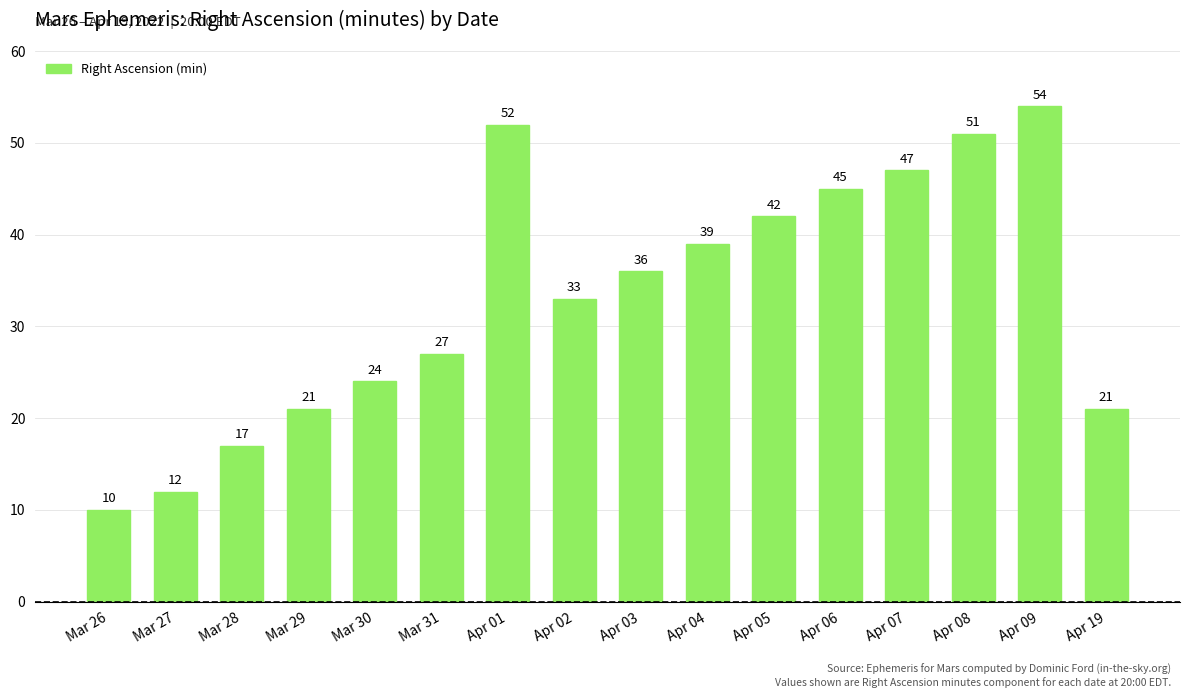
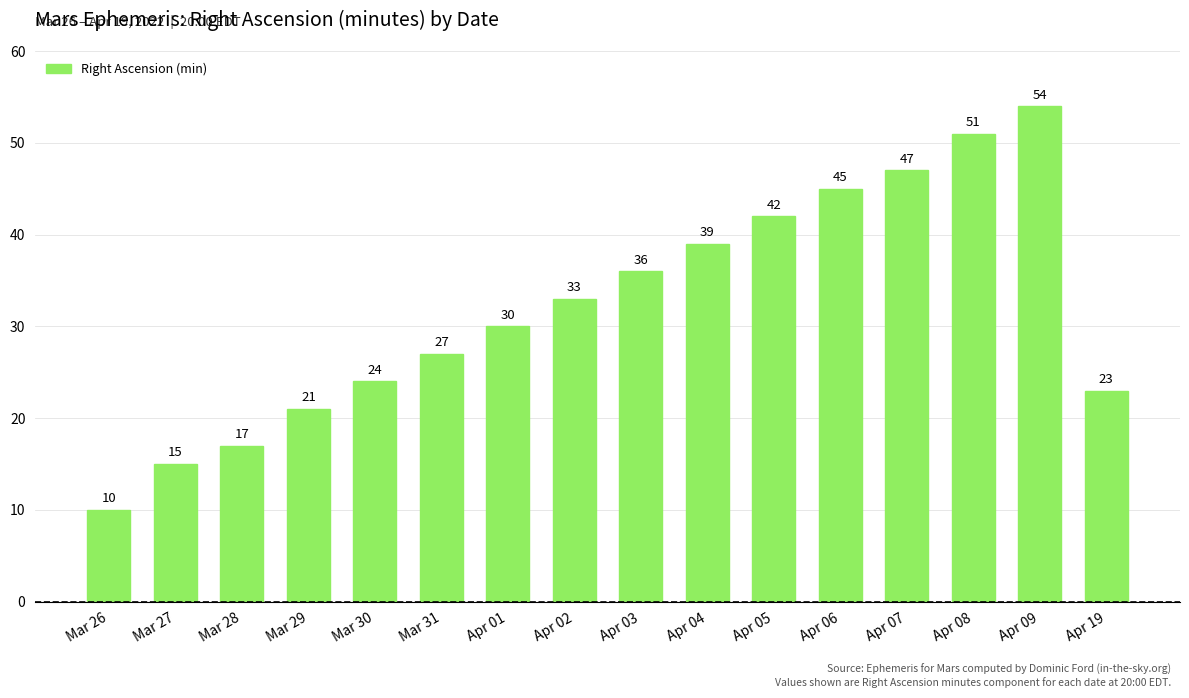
Mar 27: 12 -> 15
Apr 01: 52 -> 30
Apr 19: 21 -> 23
